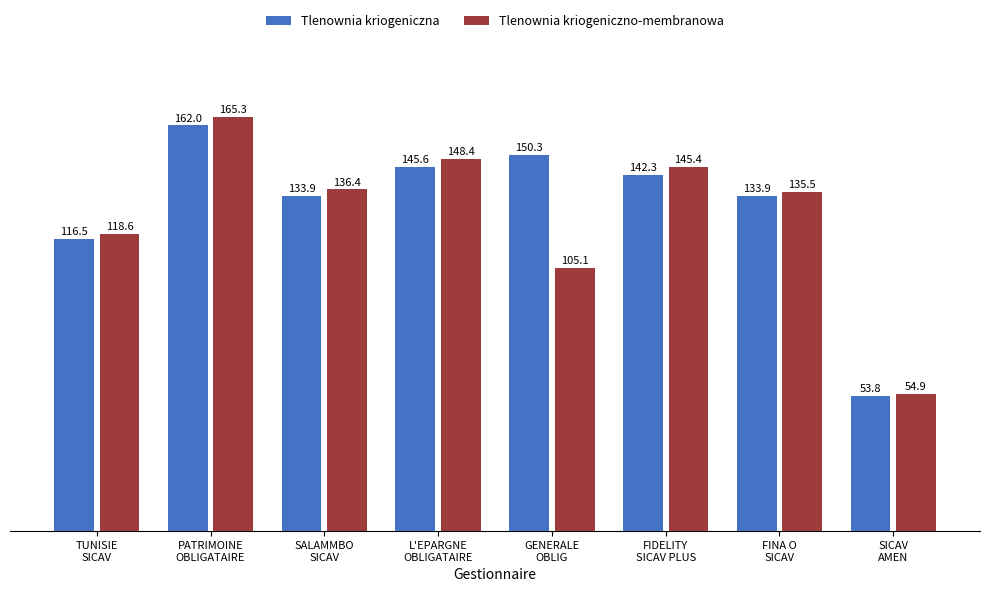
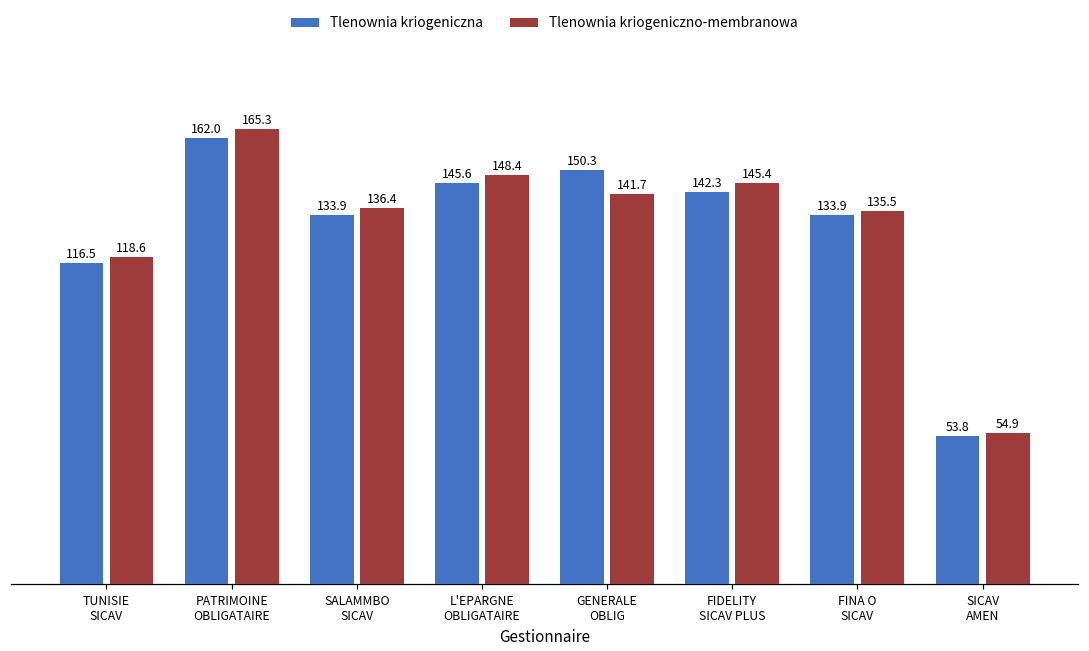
Tlenownia kriogeniczno-membranowa, GENERALE OBLIG: 105.1 -> 141.7
